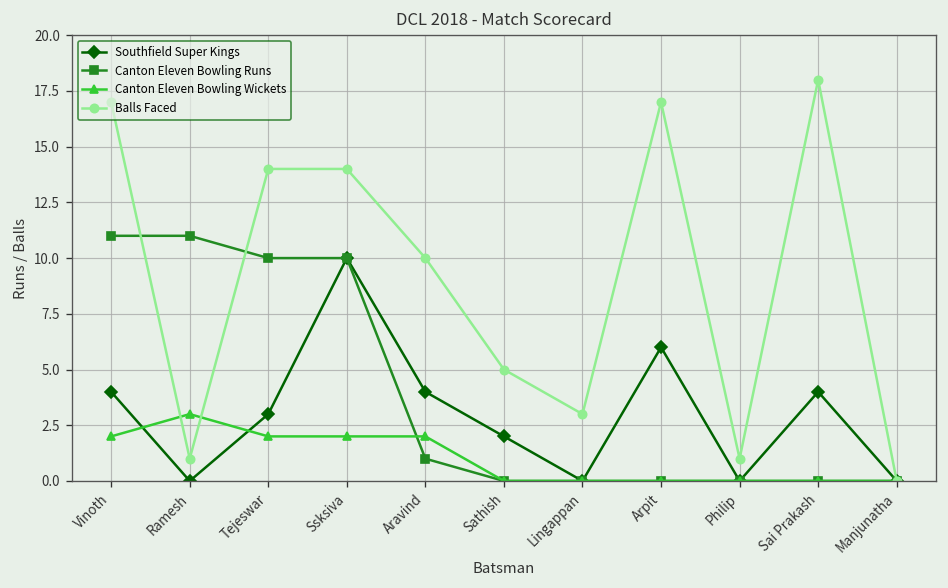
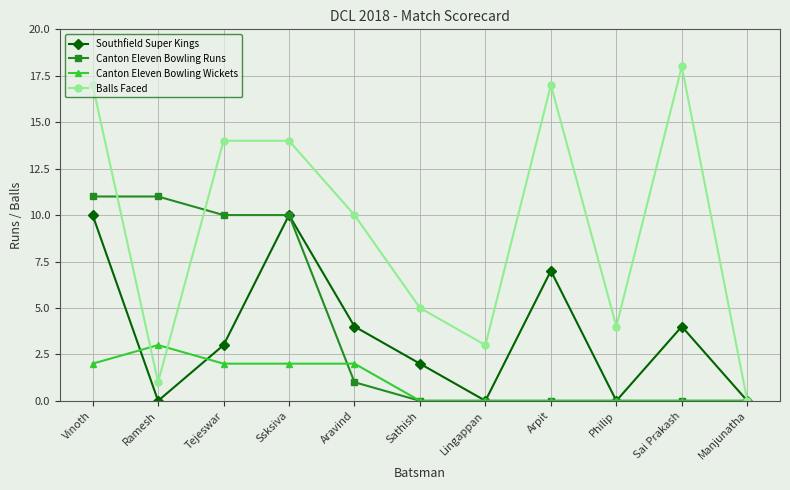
Southfield Super Kings, Vinoth: 4 -> 10
Southfield Super Kings, Arpit: 6 -> 7
Balls Faced, Philip: 1 -> 4
